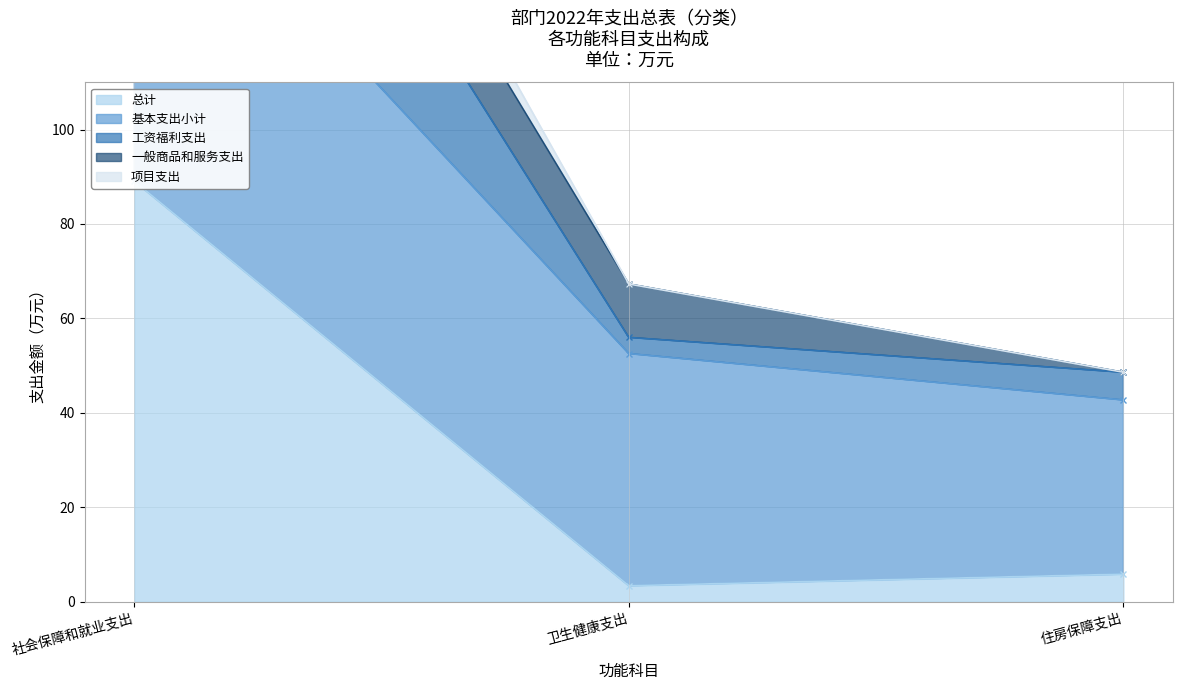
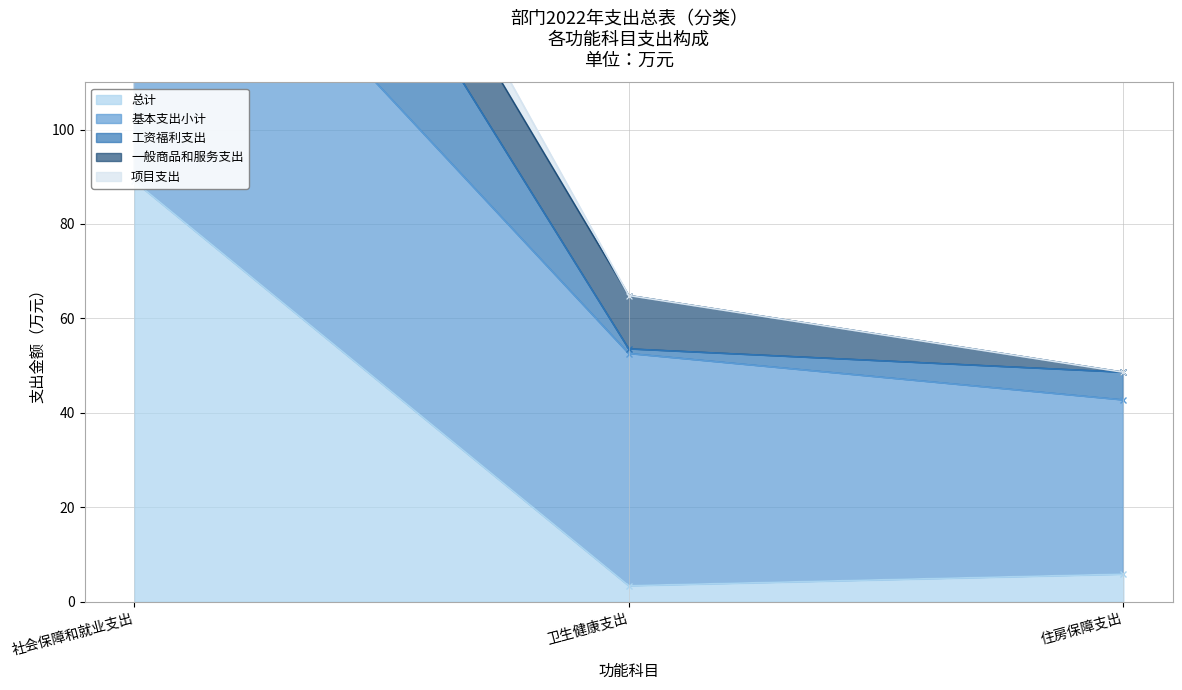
工资福利支出, 卫生健康支出: 3 -> 1
